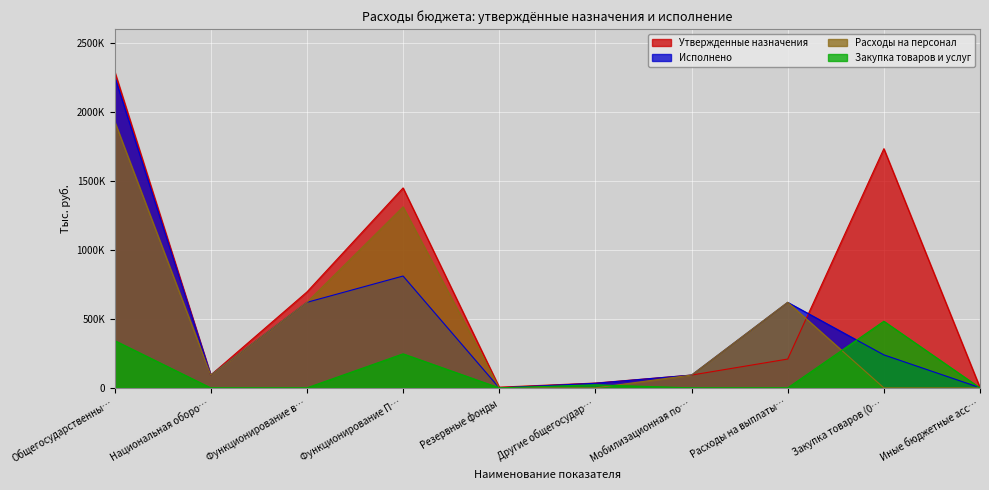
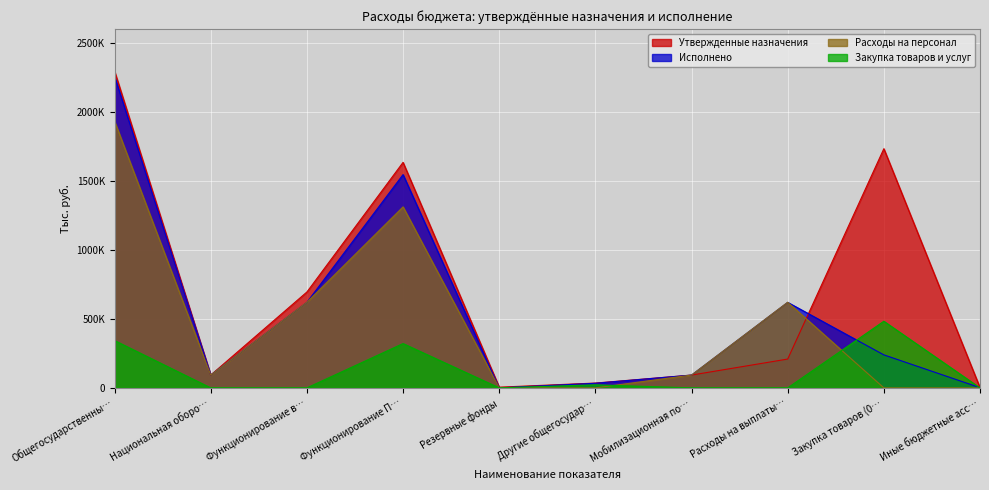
Утвержденные назначения, Функционирование П…: 1450000 -> 1630000
Исполнено, Функционирование П…: 810000 -> 1550000
Закупка товаров и услуг, Функционирование П…: 250000 -> 320000
